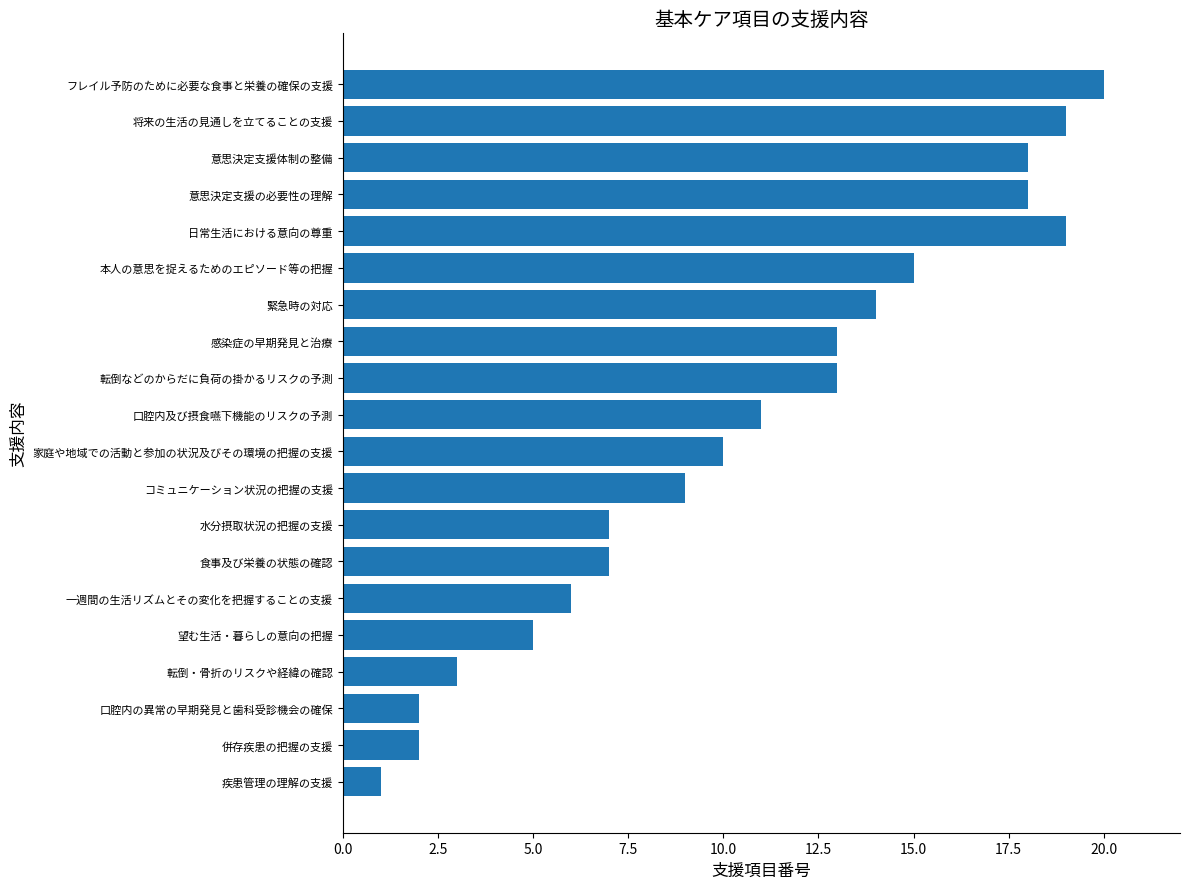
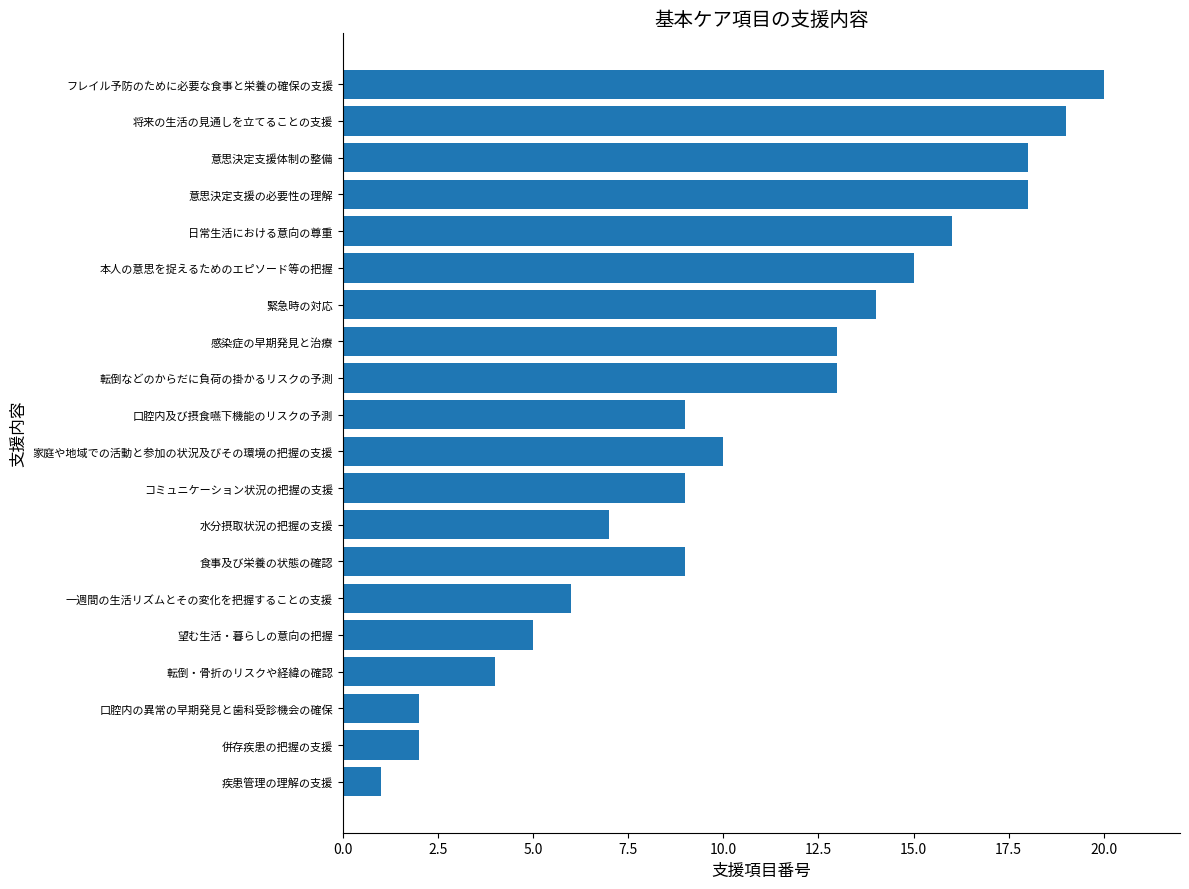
日常生活における意向の尊重: 19 -> 16
口腔内及び摂食嚥下機能のリスクの予測: 11 -> 9
食事及び栄養の状態の確認: 7 -> 9
転倒・骨折のリスクや経緯の確認: 3 -> 4
